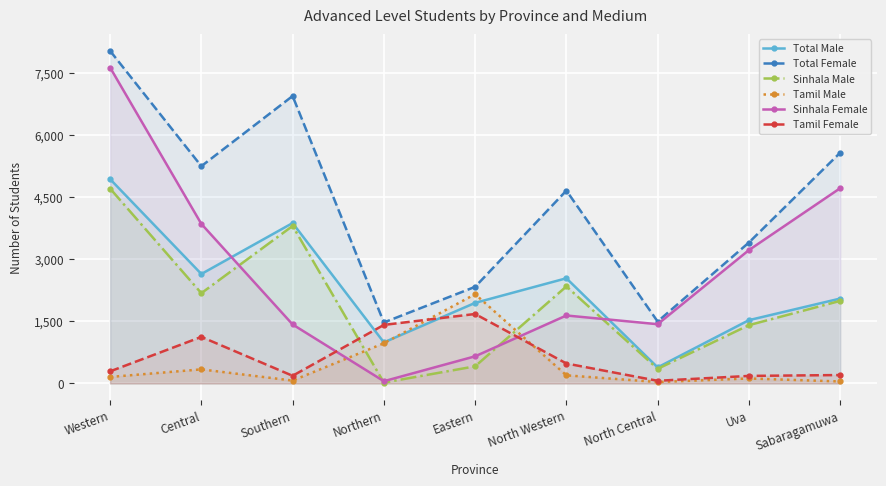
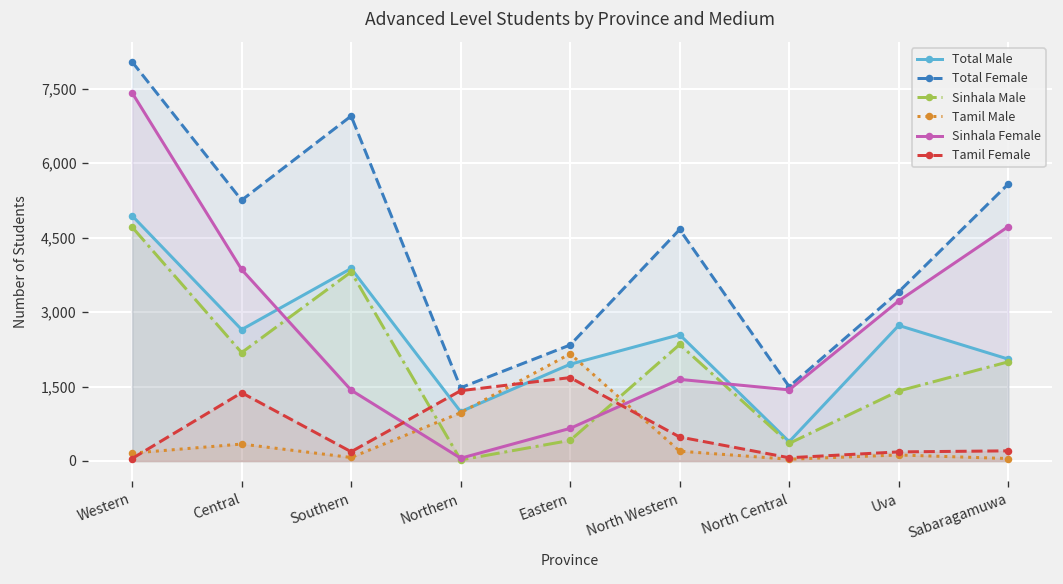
Sinhala Female, Western: 7,600 -> 7,400
Tamil Female, Western: 300 -> 0
Tamil Female, Central: 1,100 -> 1,400
Total Male, Uva: 1,500 -> 2,700
